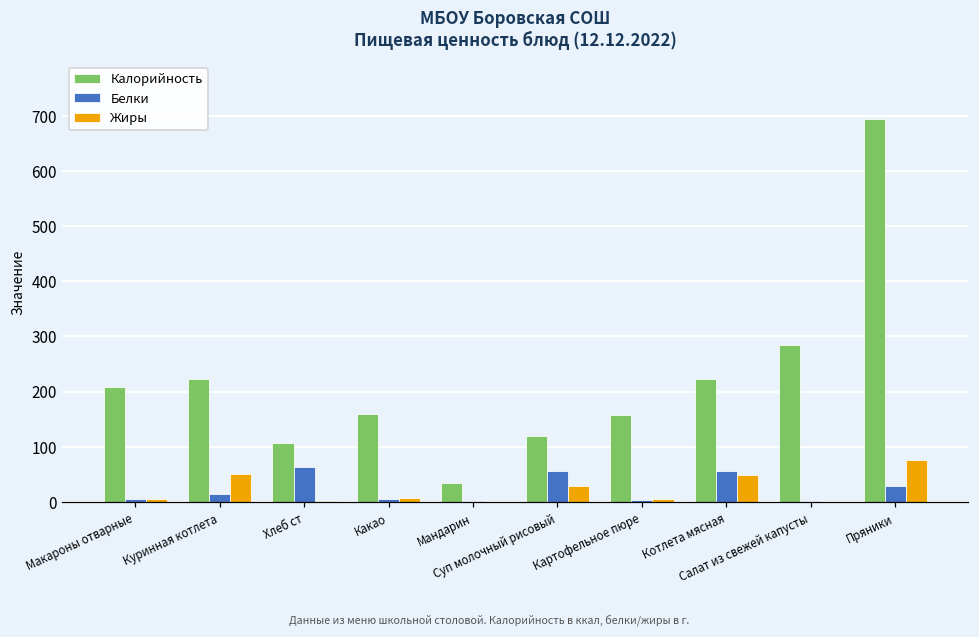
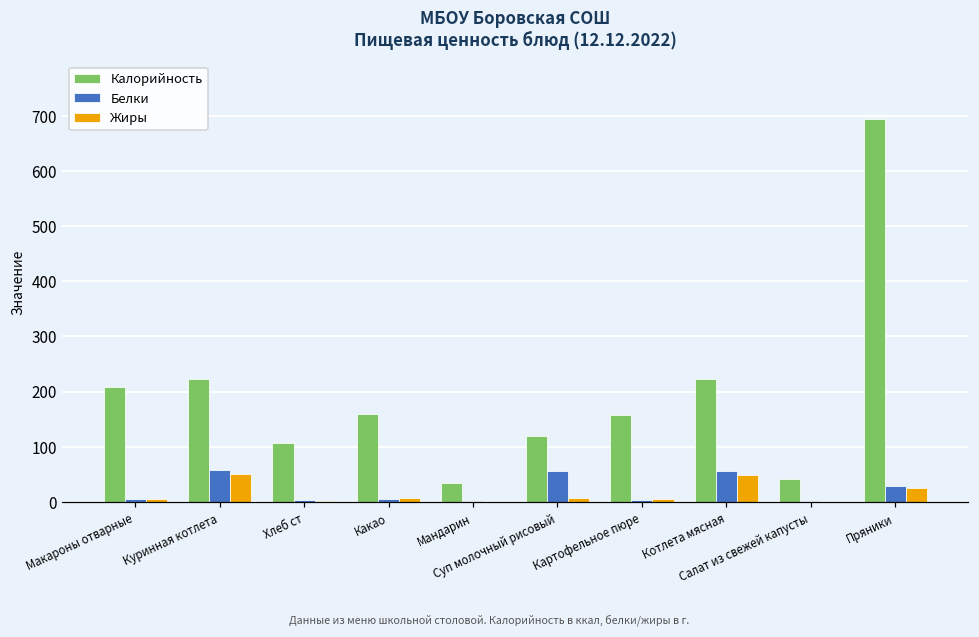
Белки, Куринная котлета: 10 -> 60
Белки, Хлеб ст: 60 -> 0
Жиры, Суп молочный рисовый: 30 -> 10
Калорийность, Салат из свежей капусты: 280 -> 40
Жиры, Пряники: 70 -> 30
